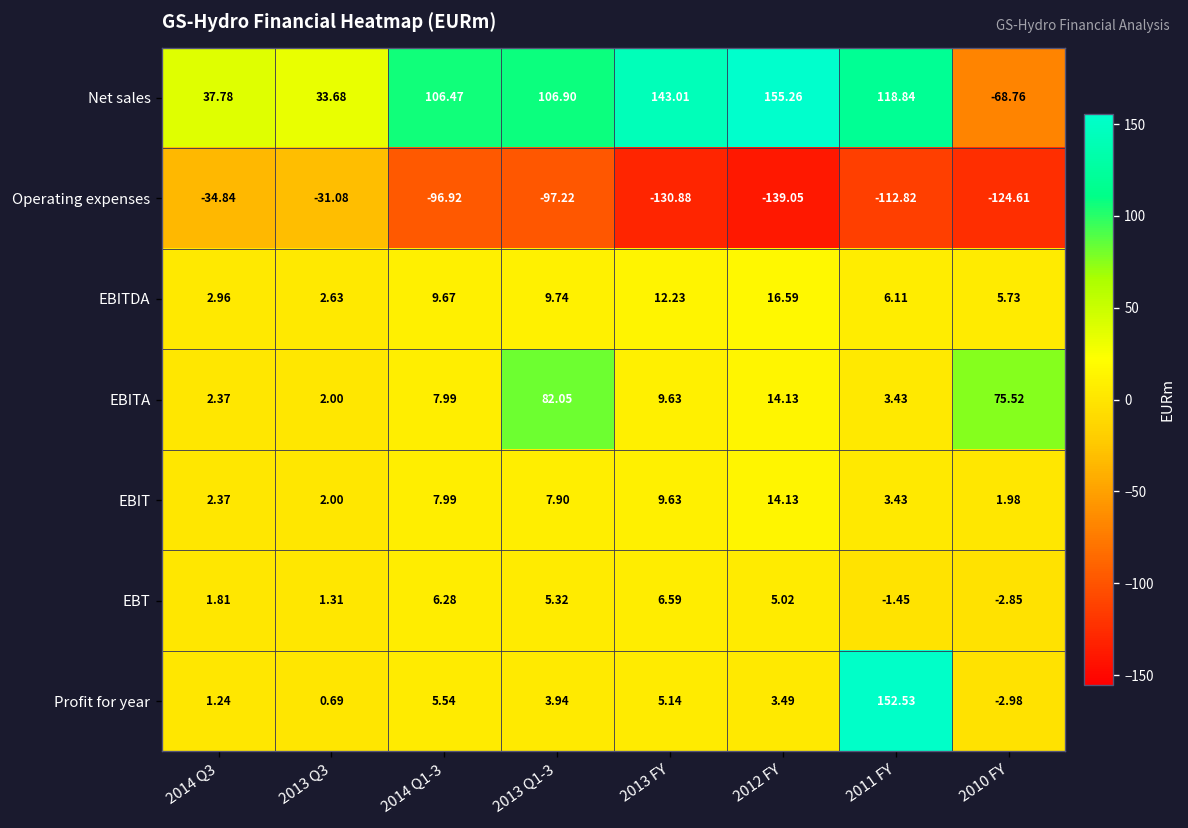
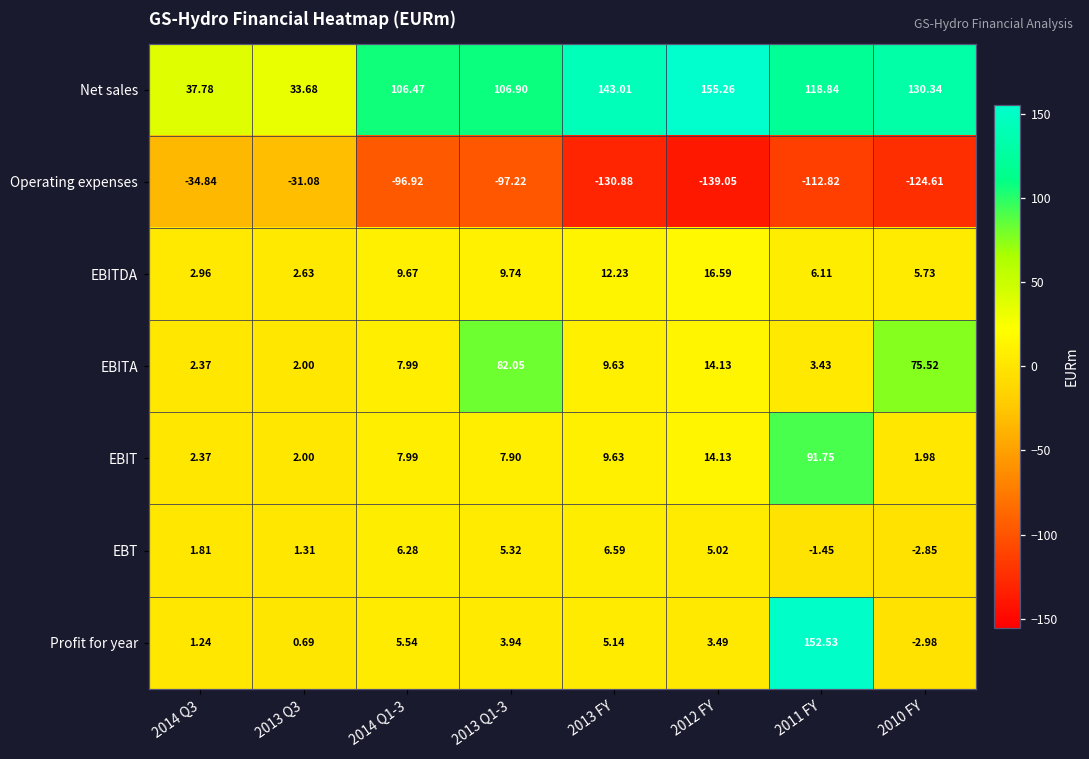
Net sales, 2010 FY: -68.76 -> 130.34
EBIT, 2011 FY: 3.43 -> 91.75
